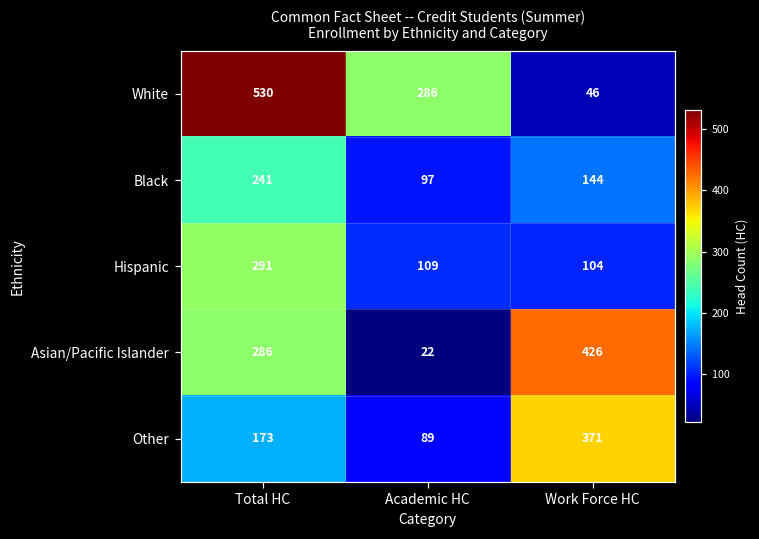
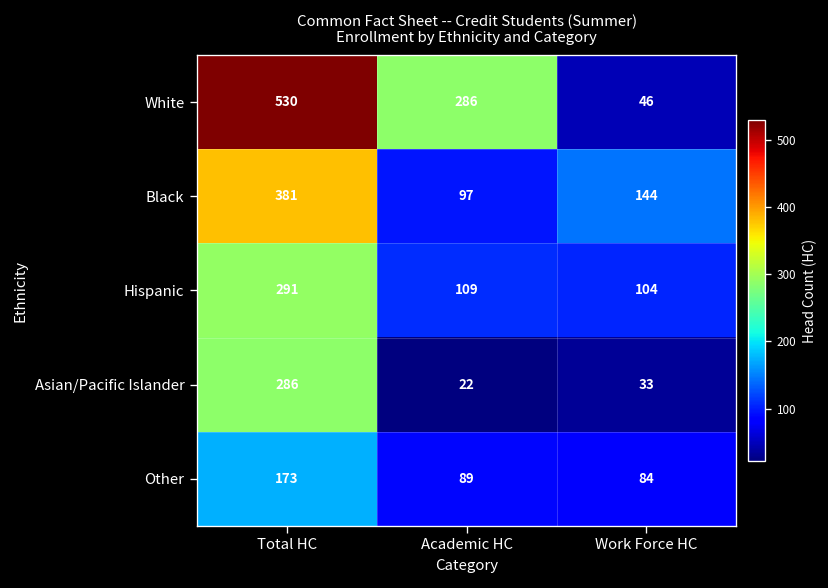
Black, Total HC: 241 -> 381
Asian/Pacific Islander, Work Force HC: 426 -> 33
Other, Work Force HC: 371 -> 84
